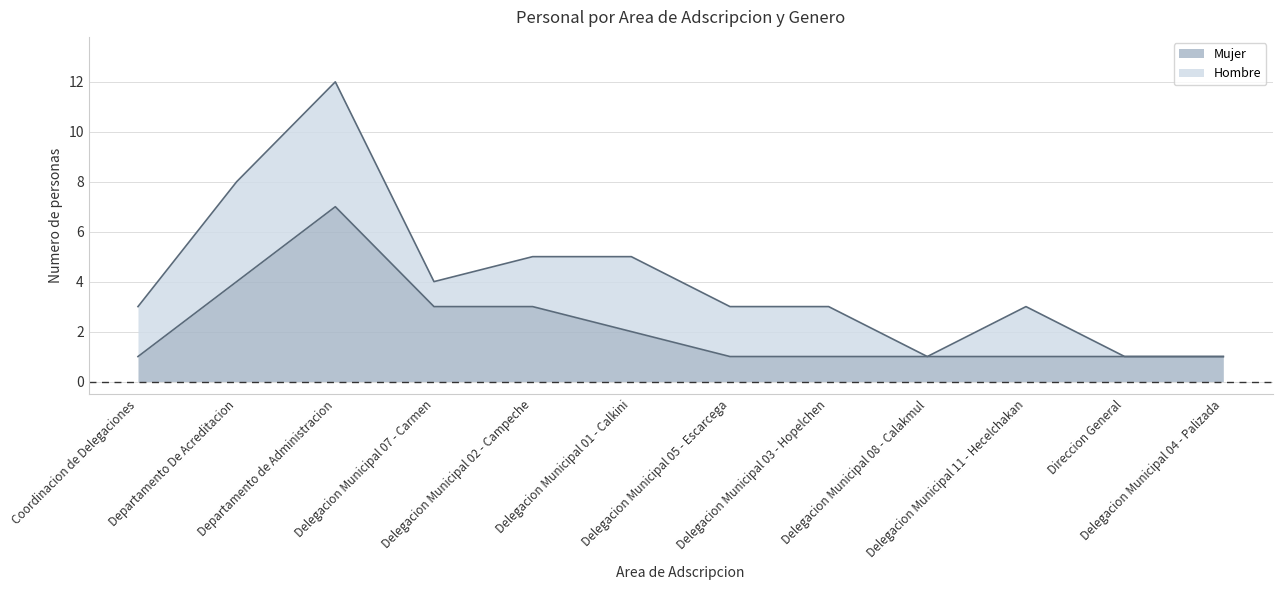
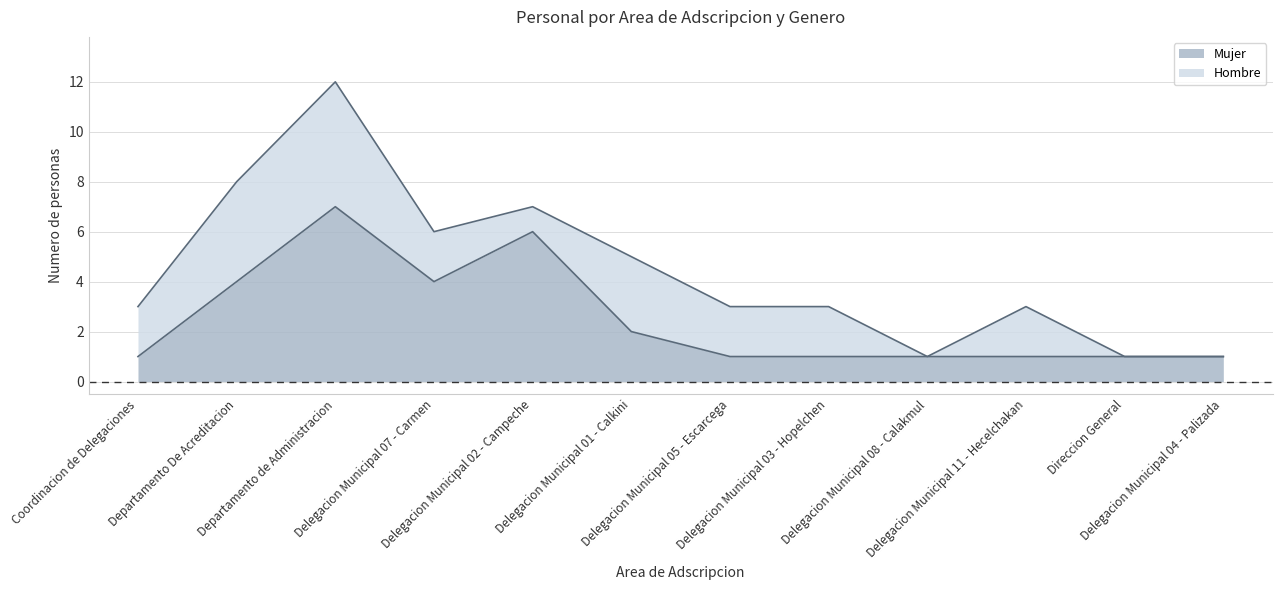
Mujer, Delegacion Municipal 07 - Carmen: 3 -> 4
Hombre, Delegacion Municipal 07 - Carmen: 1 -> 2
Mujer, Delegacion Municipal 02 - Campeche: 3 -> 6
Hombre, Delegacion Municipal 02 - Campeche: 2 -> 1
